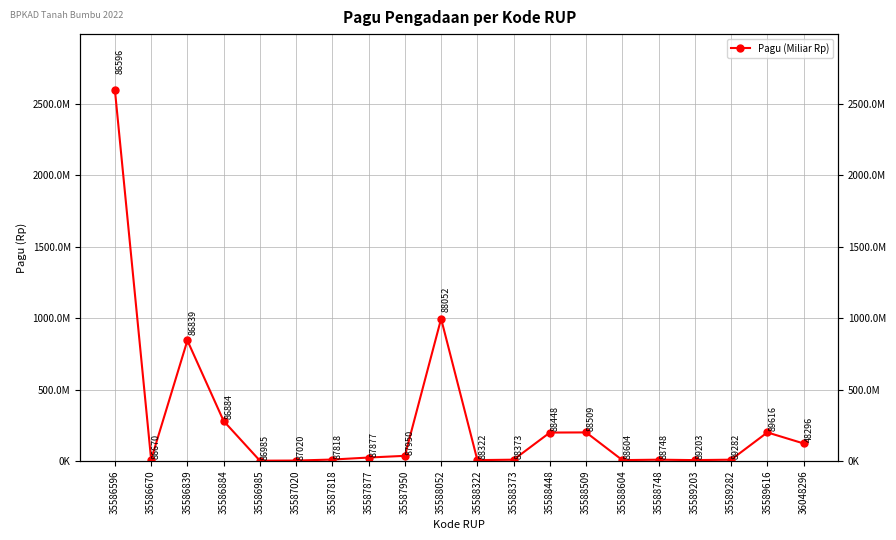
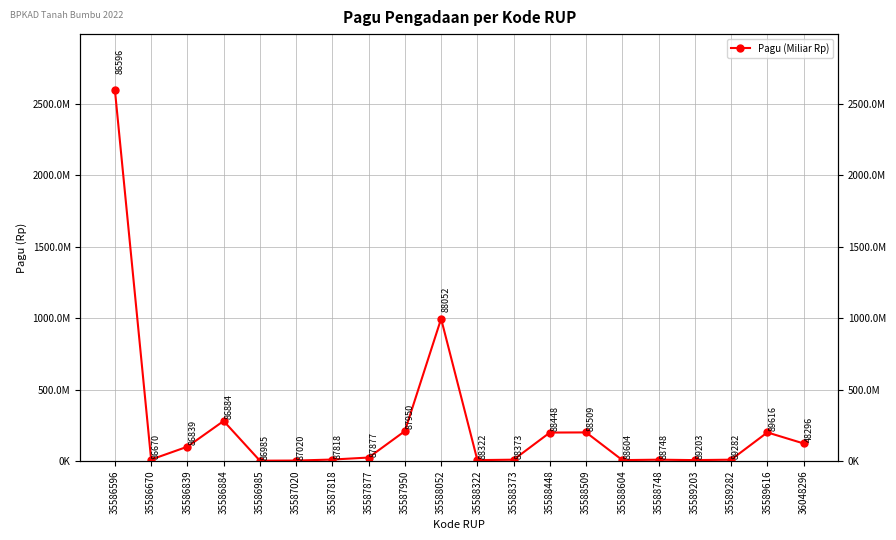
35586839: 840000000 -> 100000000
35587950: 40000000 -> 210000000
